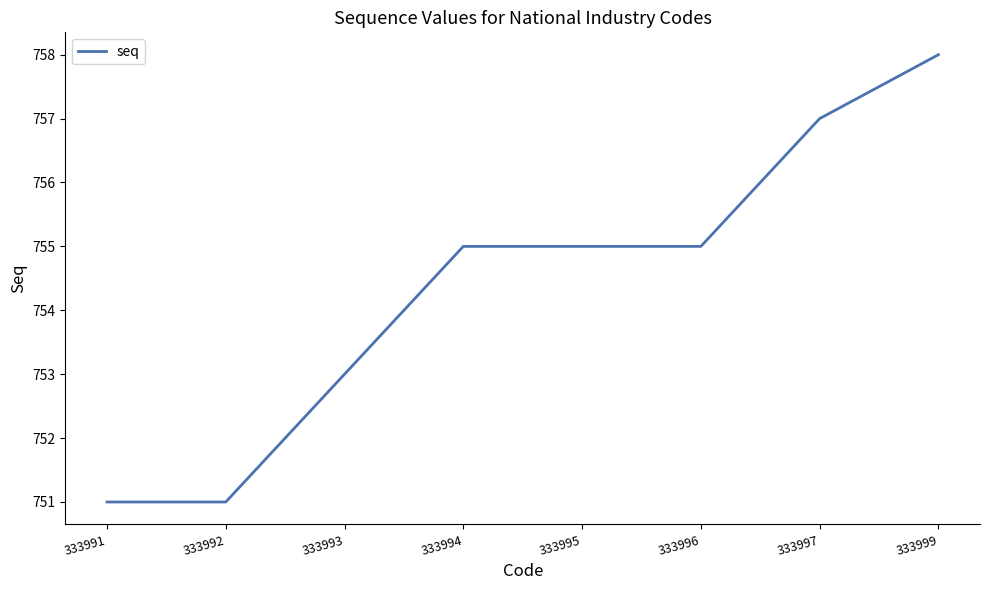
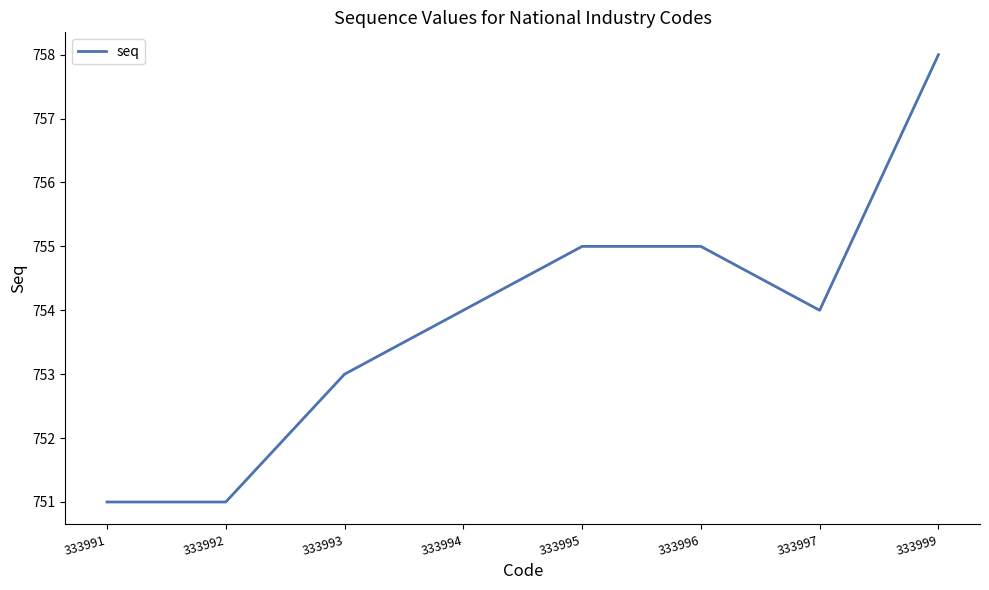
333994: 755 -> 754
333997: 757 -> 754
